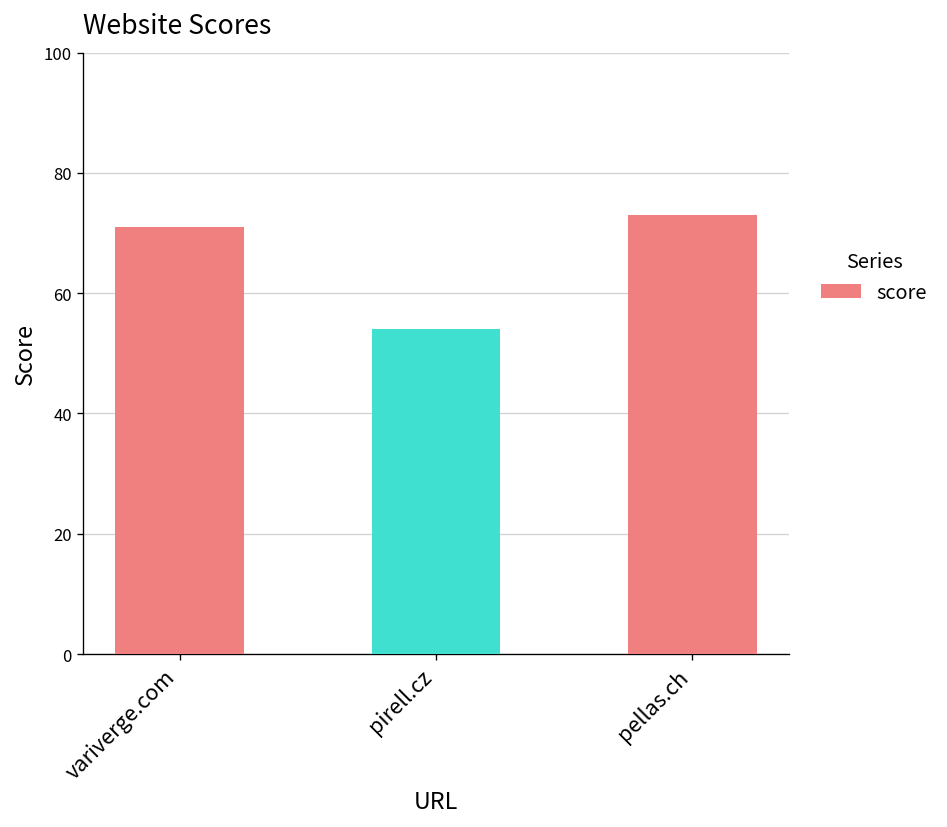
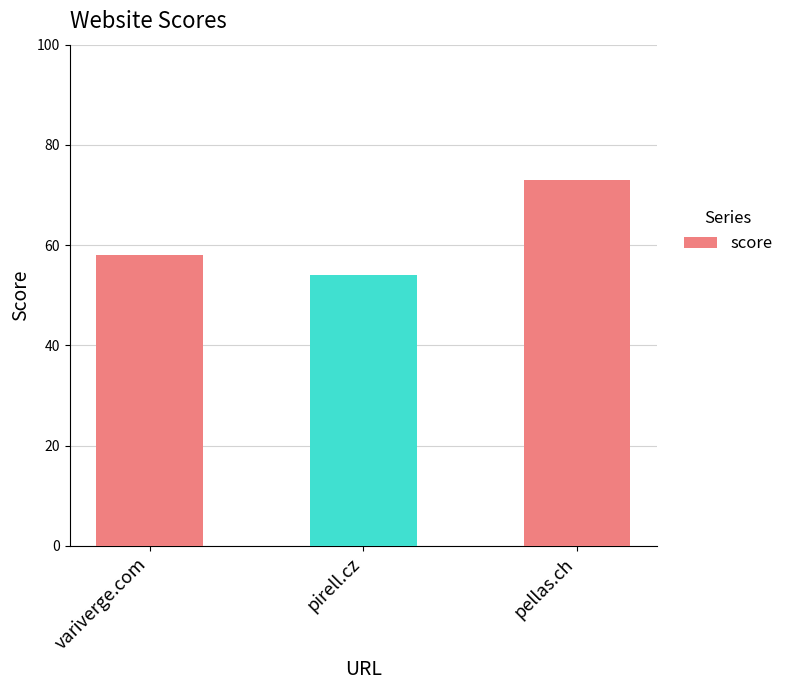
variverge.com: 71 -> 58
